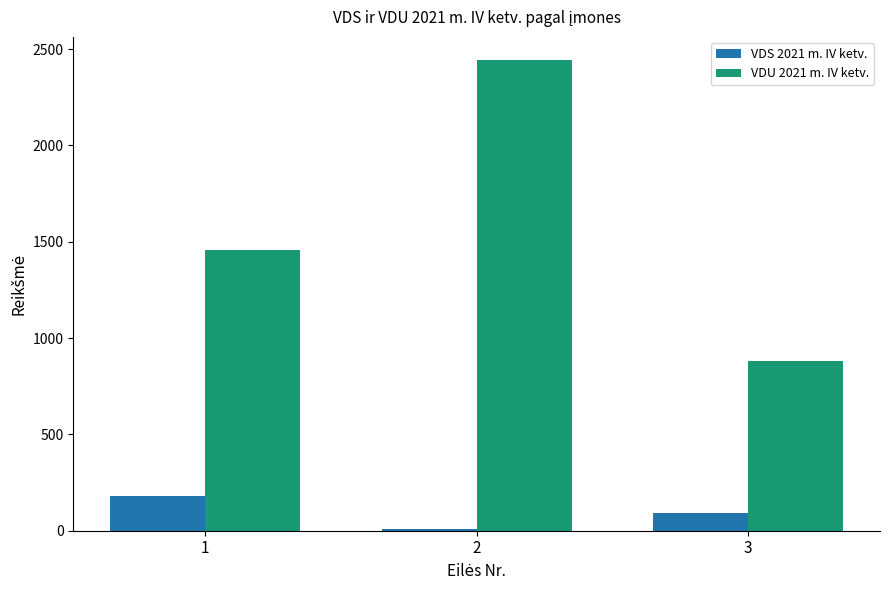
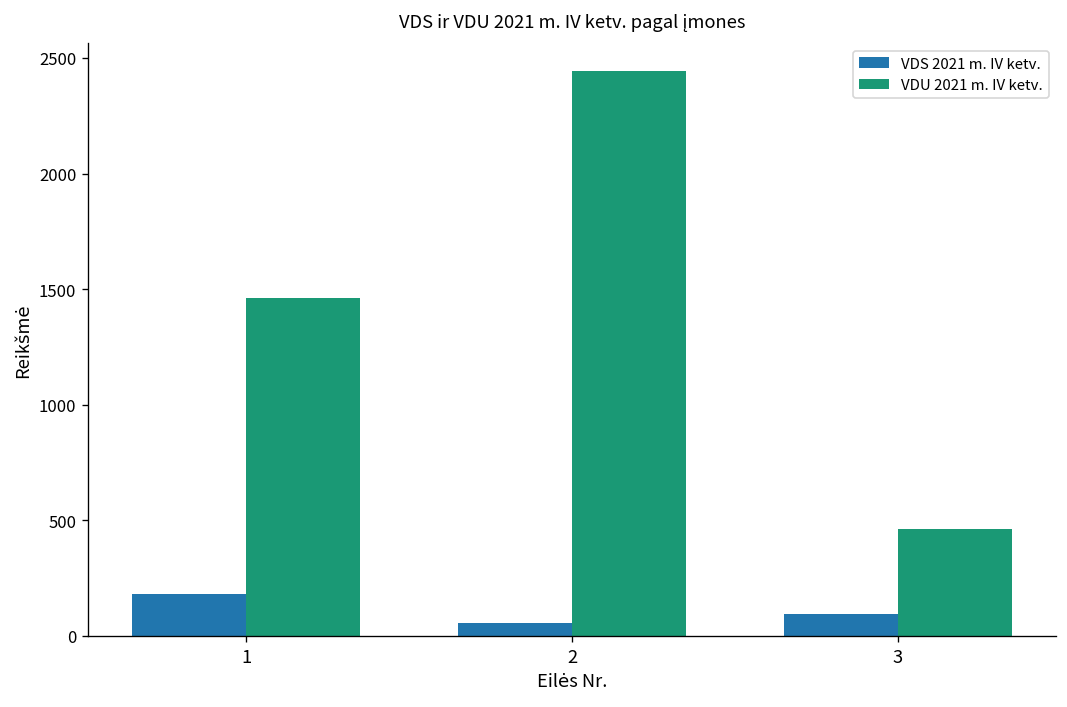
VDS 2021 m. IV ketv., 2: 10 -> 60
VDU 2021 m. IV ketv., 3: 880 -> 460
